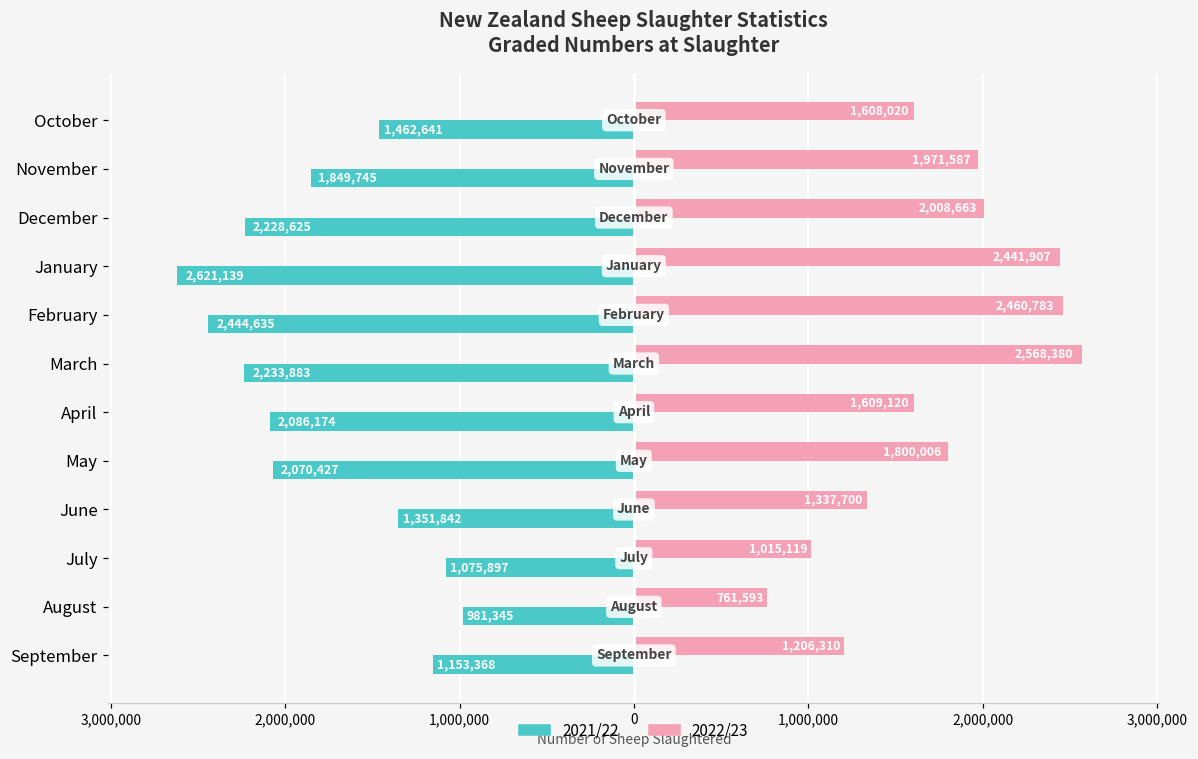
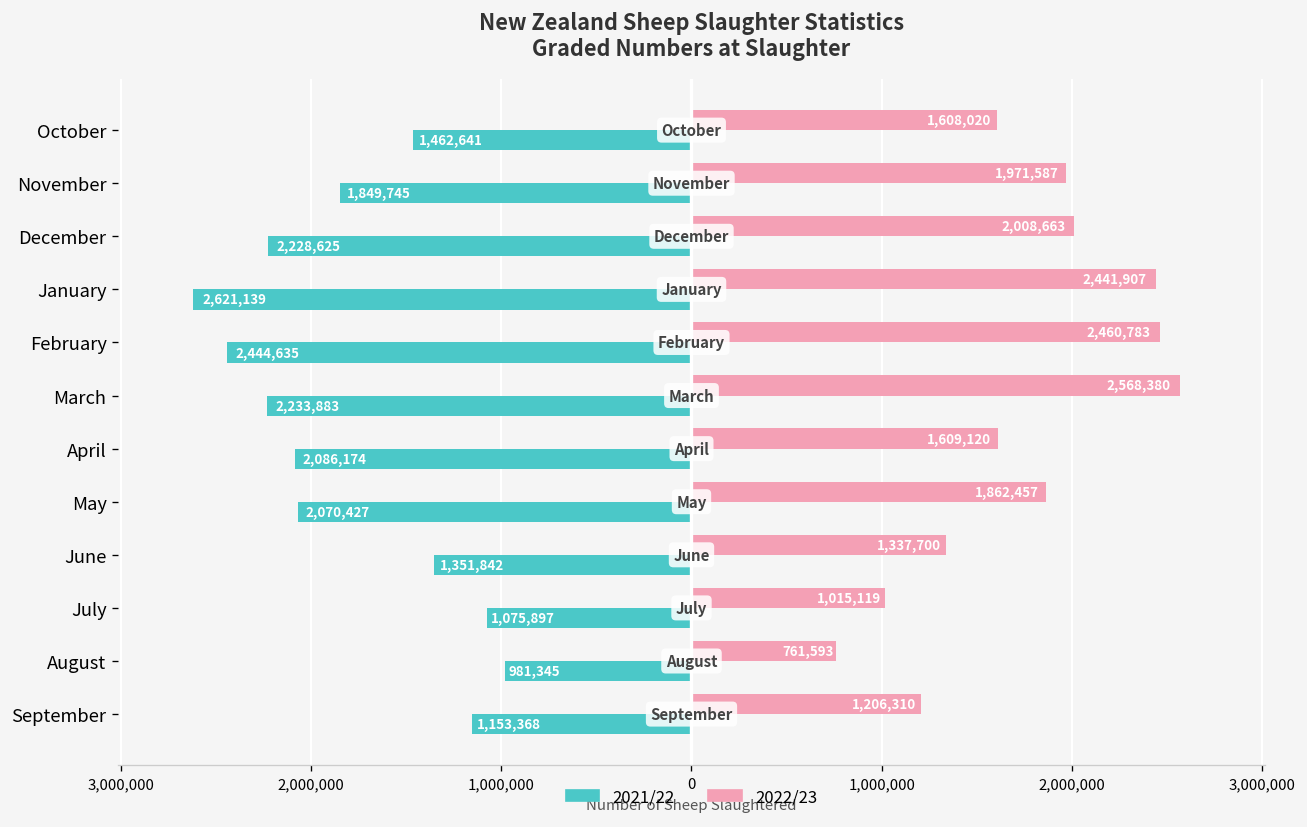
2022/23, May: 1,800,006 -> 1,862,457
